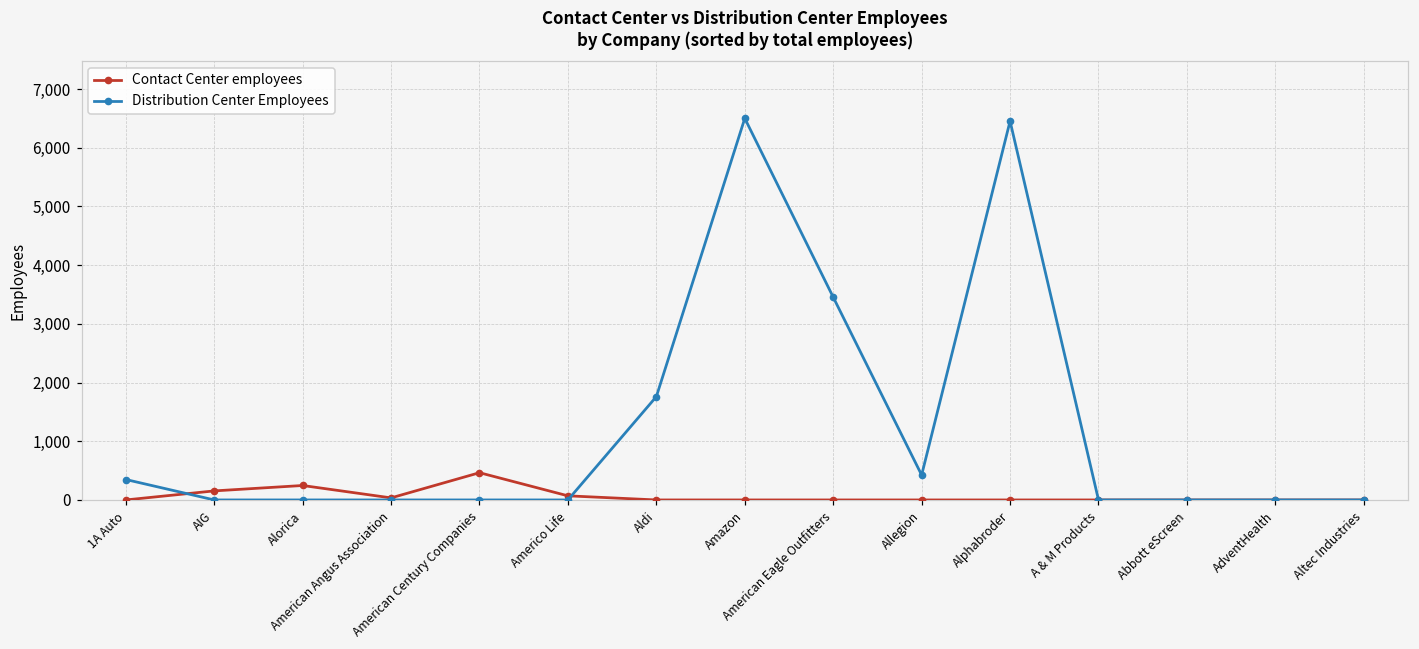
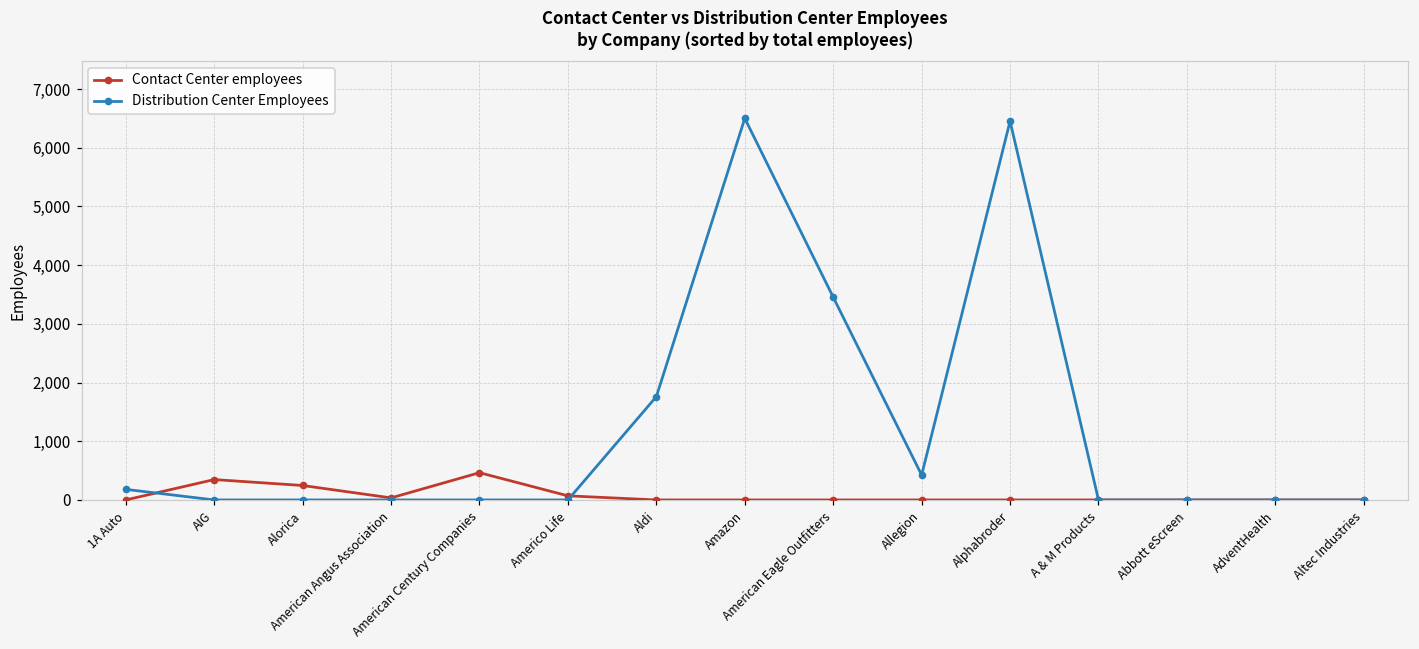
Distribution Center Employees, 1A Auto: 300 -> 200
Contact Center employees, AIG: 200 -> 300
